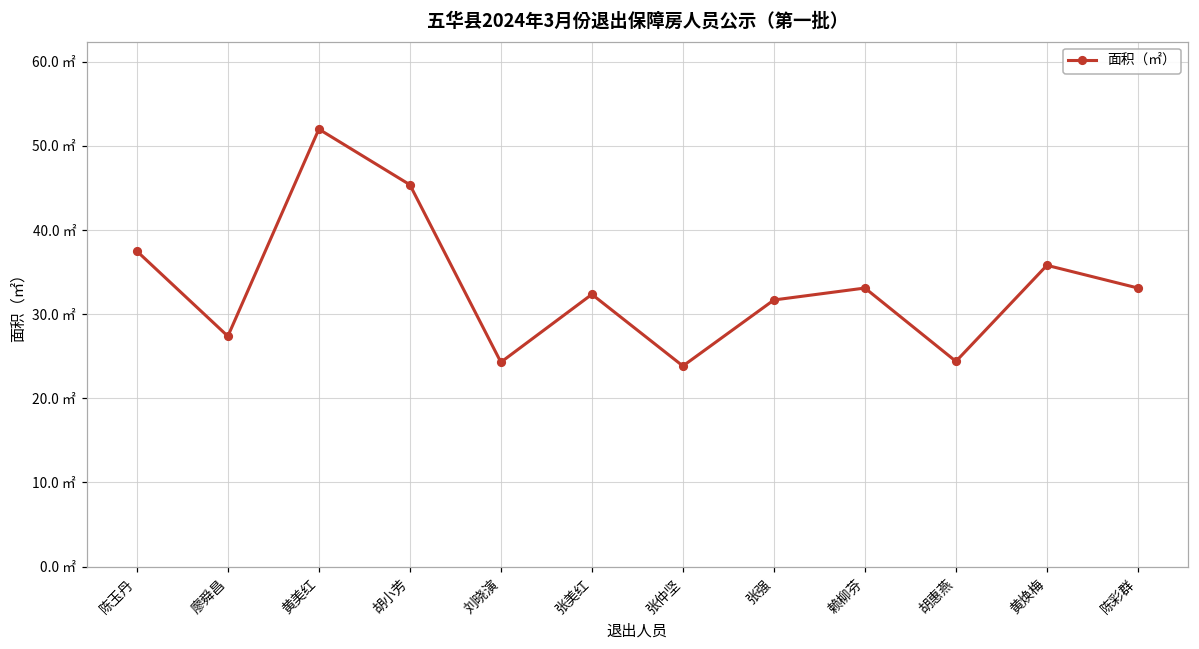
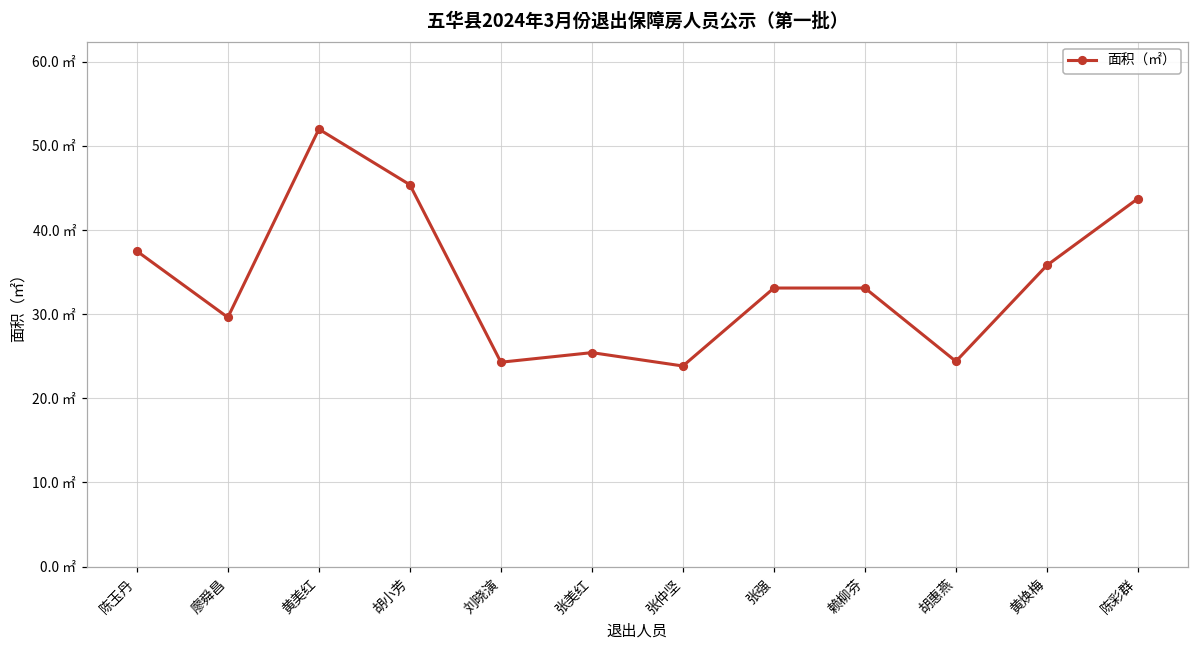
廖舜昌: 27 ㎡ -> 30 ㎡
张美红: 32 ㎡ -> 25 ㎡
张强: 32 ㎡ -> 33 ㎡
陈彩群: 33 ㎡ -> 44 ㎡
